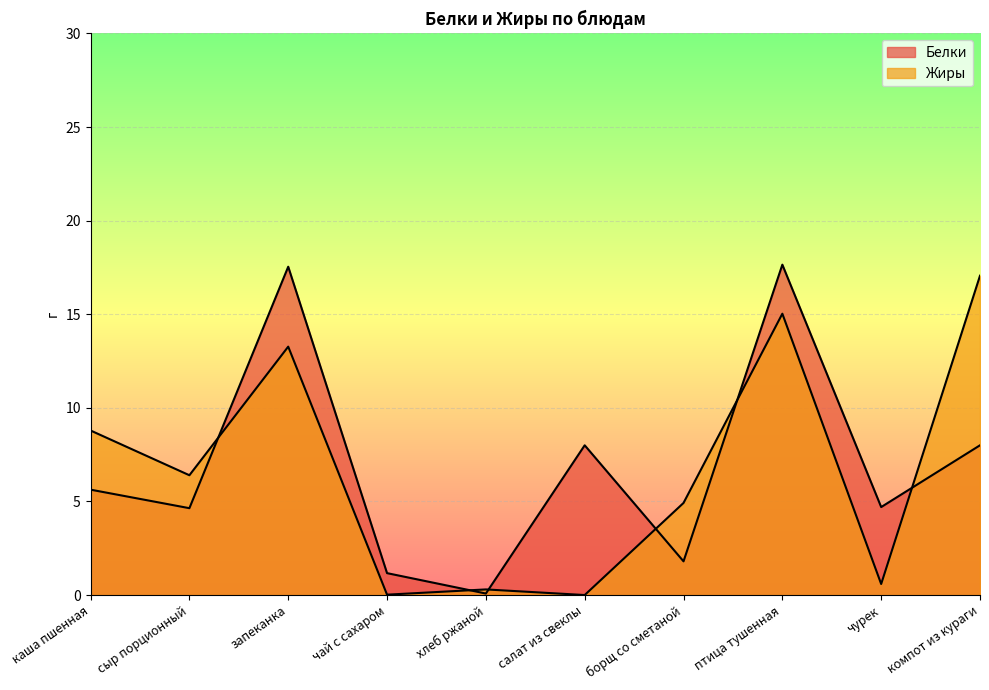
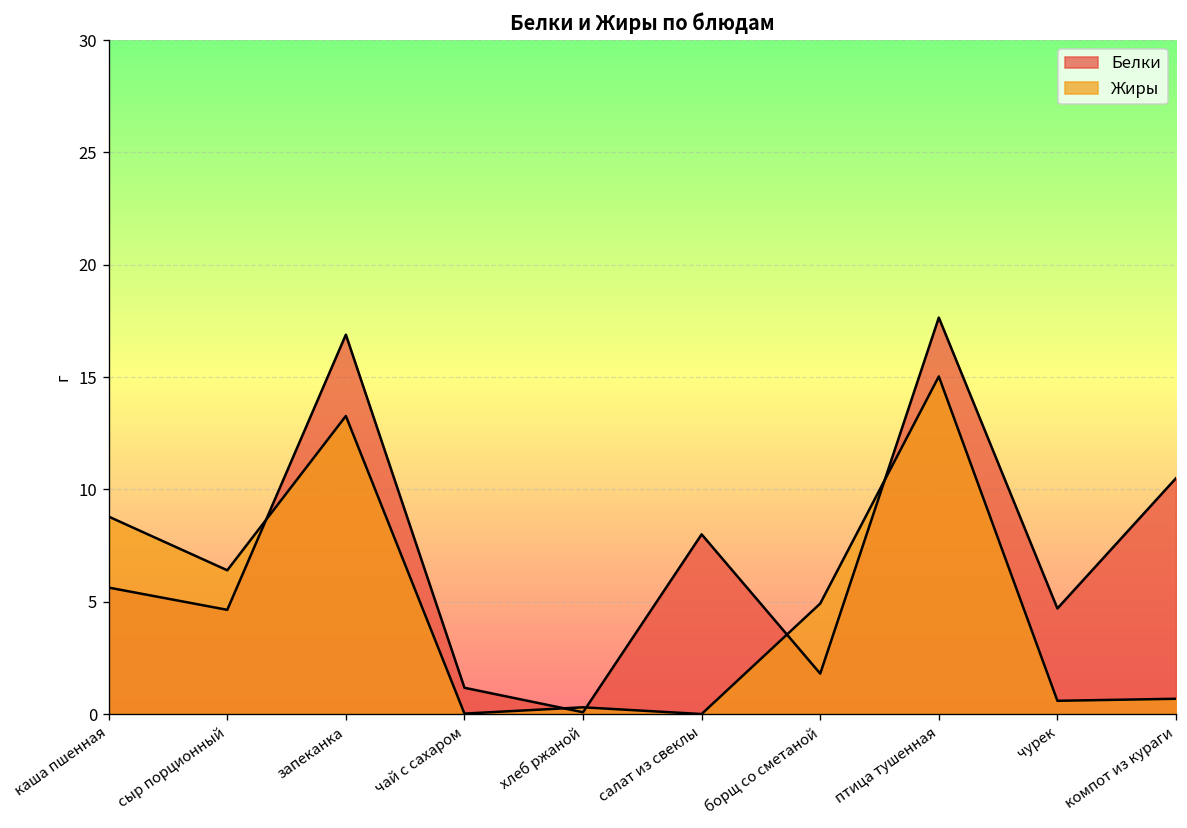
Белки, запеканка: 17.5 -> 16.9
Белки, компот из кураги: 8.0 -> 10.5
Жиры, компот из кураги: 17.1 -> 0.7
